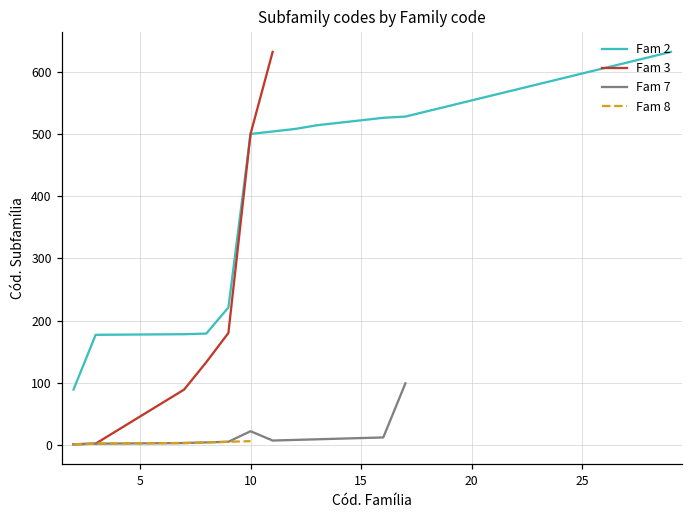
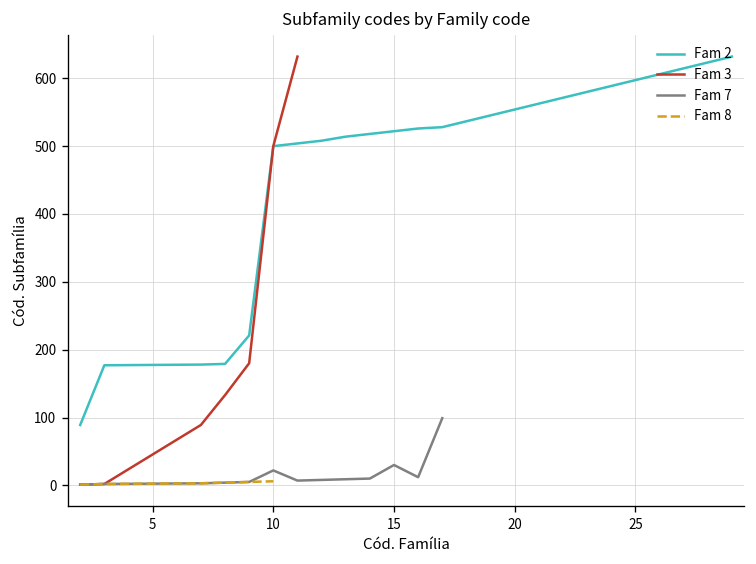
Fam 7, 15: 10 -> 30
